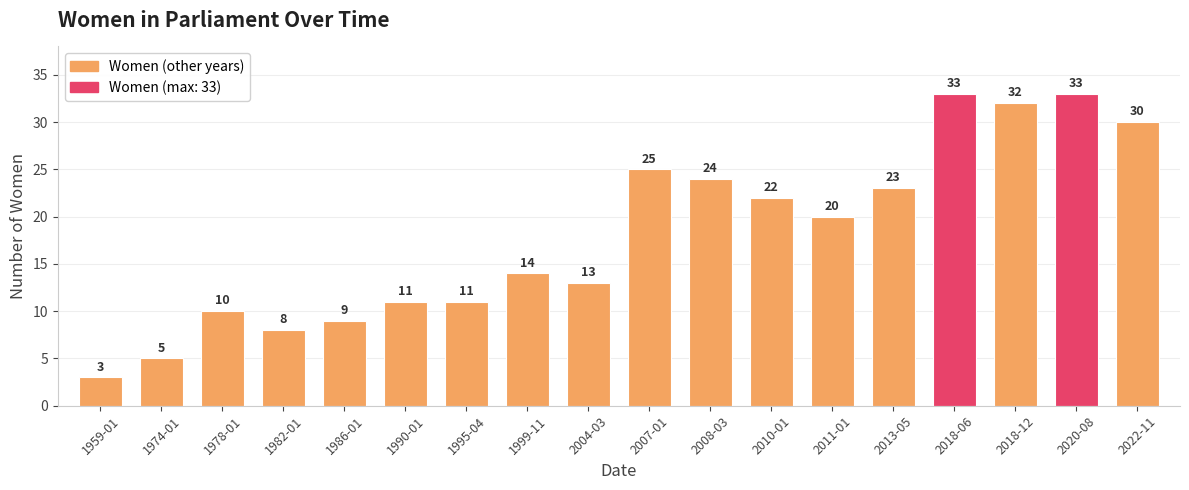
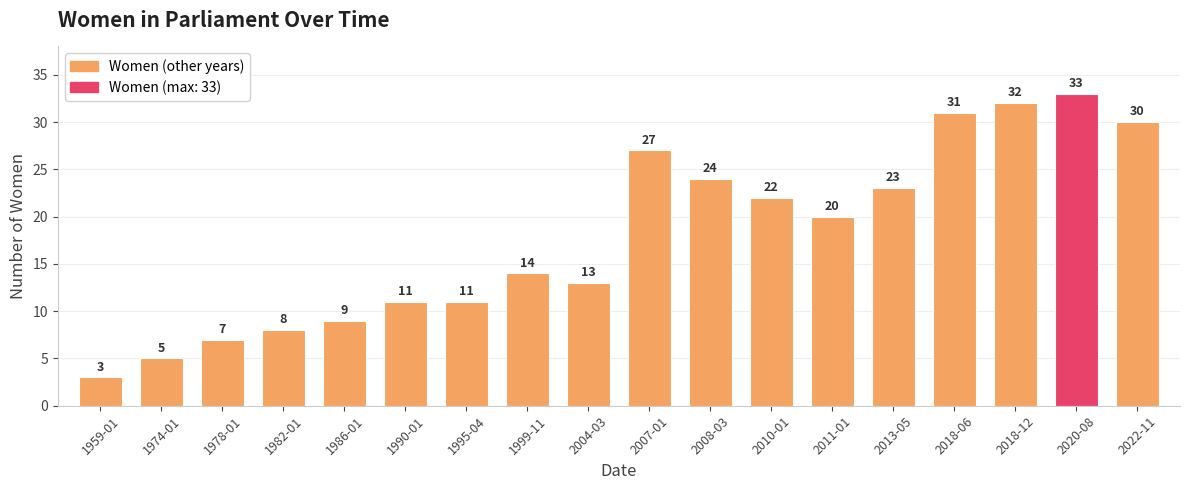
1978-01: 10 -> 7
2007-01: 25 -> 27
2018-06: 33 -> 31
